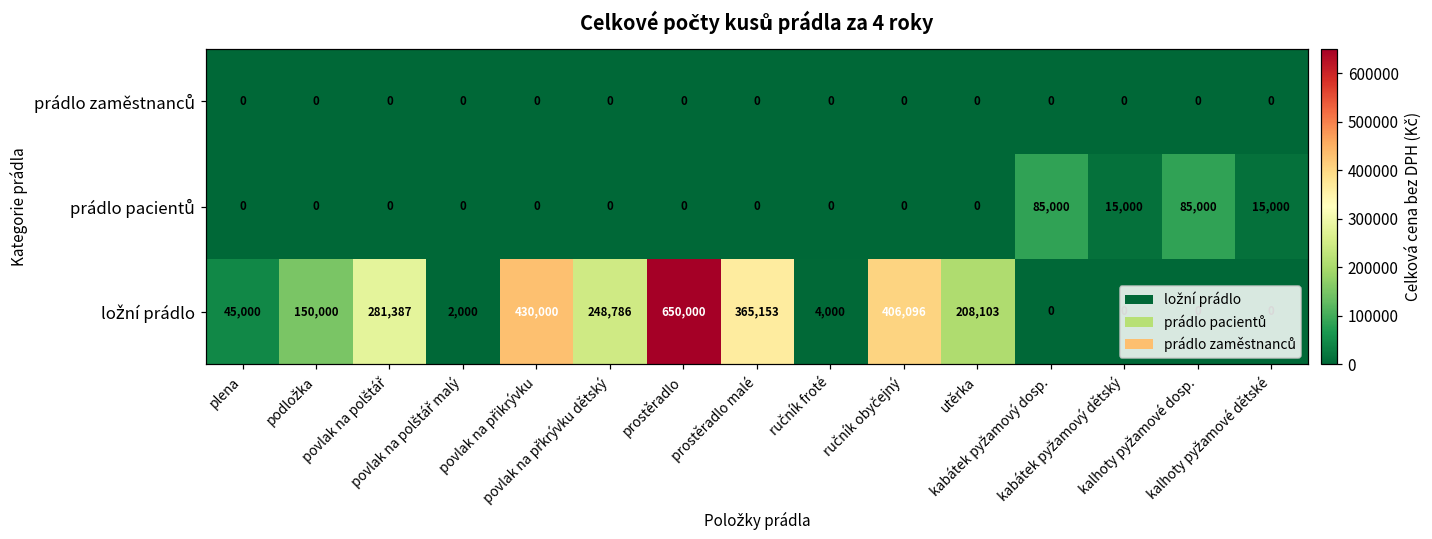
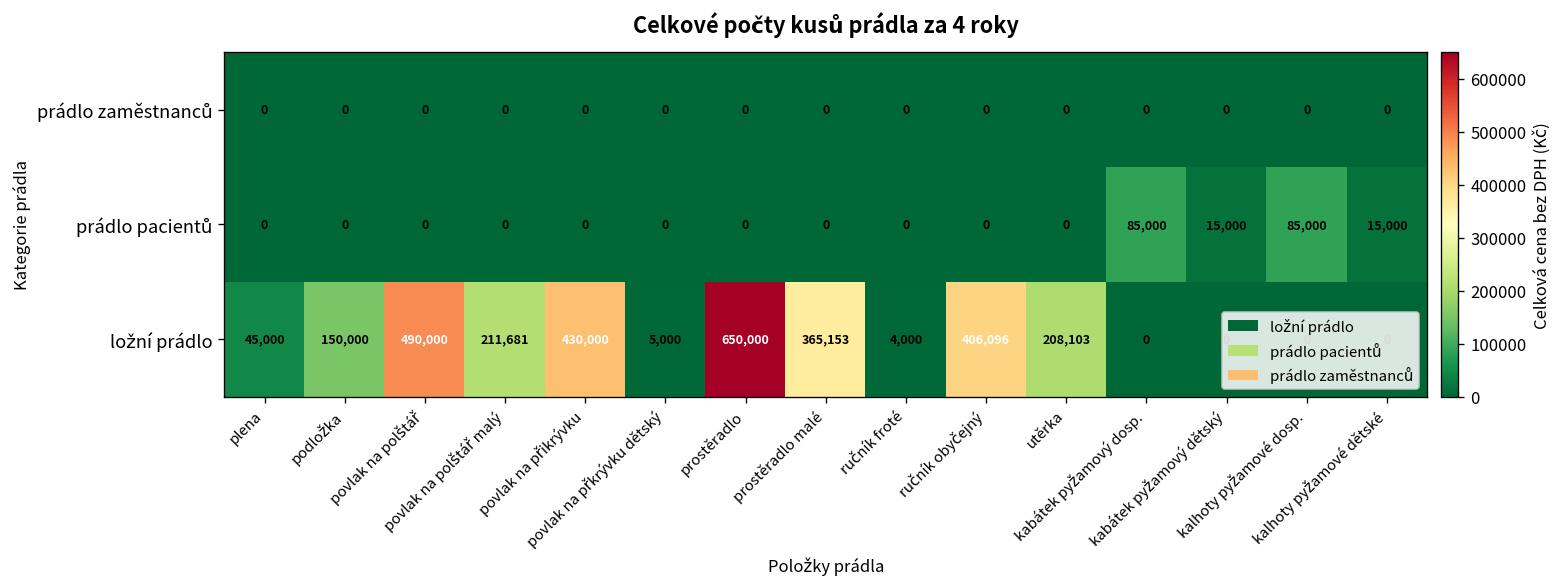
ložní prádlo, povlak na polštář: 281,387 -> 490,000
ložní prádlo, povlak na polštář malý: 2,000 -> 211,681
ložní prádlo, povlak na přkrývku dětský: 248,786 -> 5,000
